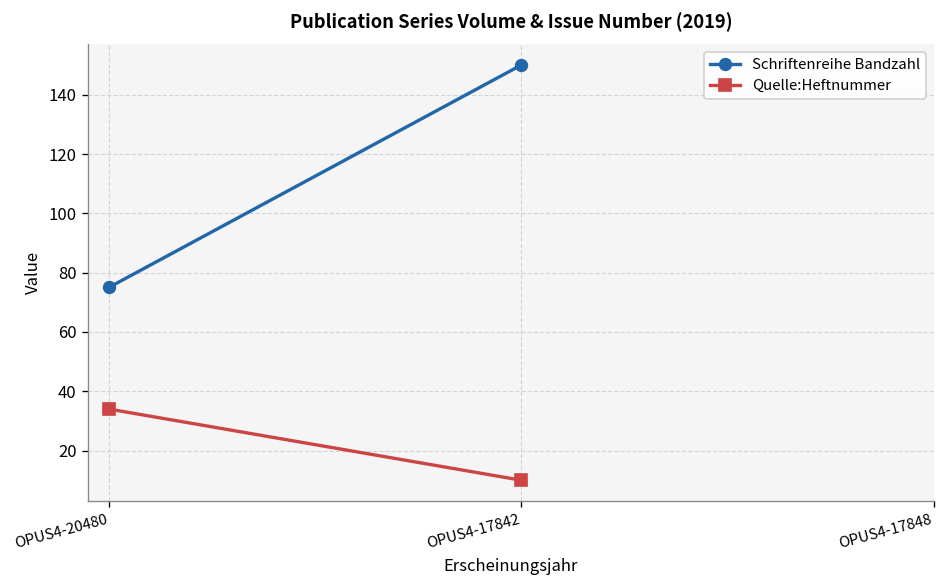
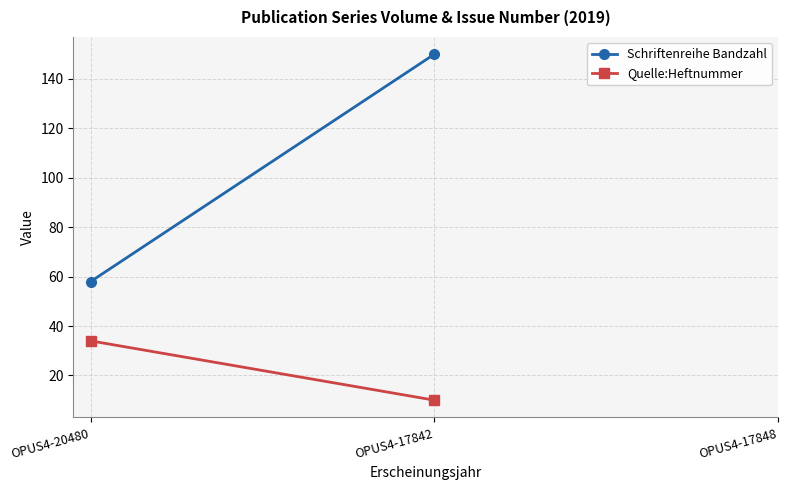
Schriftenreihe Bandzahl, OPUS4-20480: 75 -> 58
